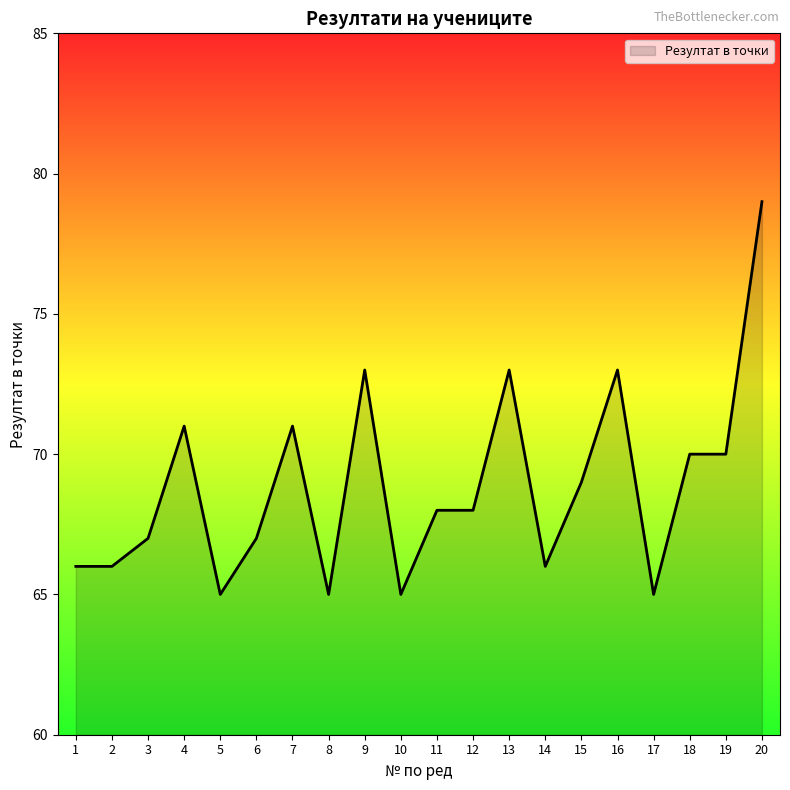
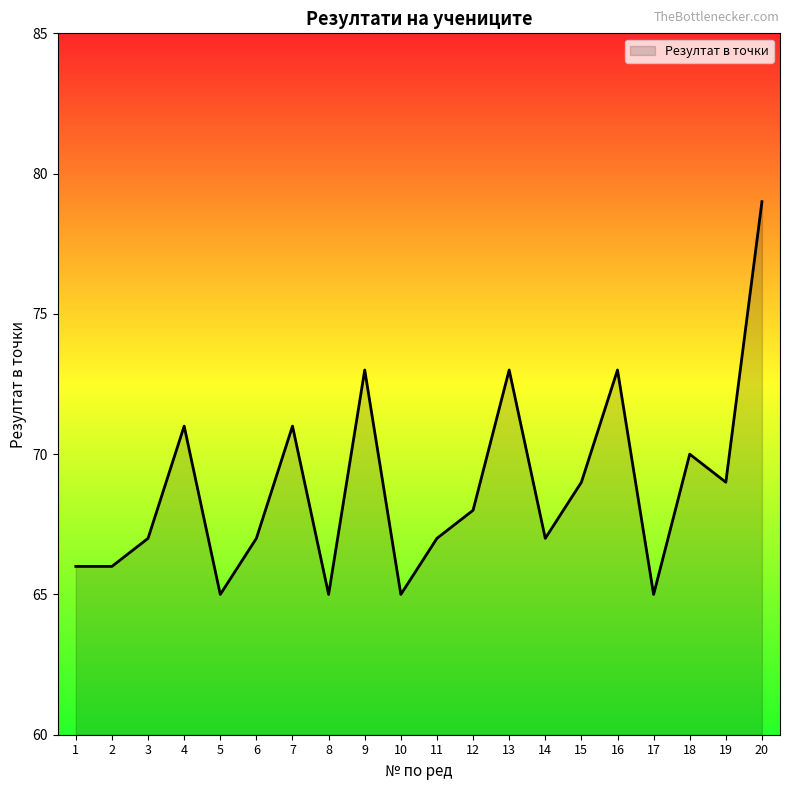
11: 68 -> 67
14: 66 -> 67
19: 70 -> 69
